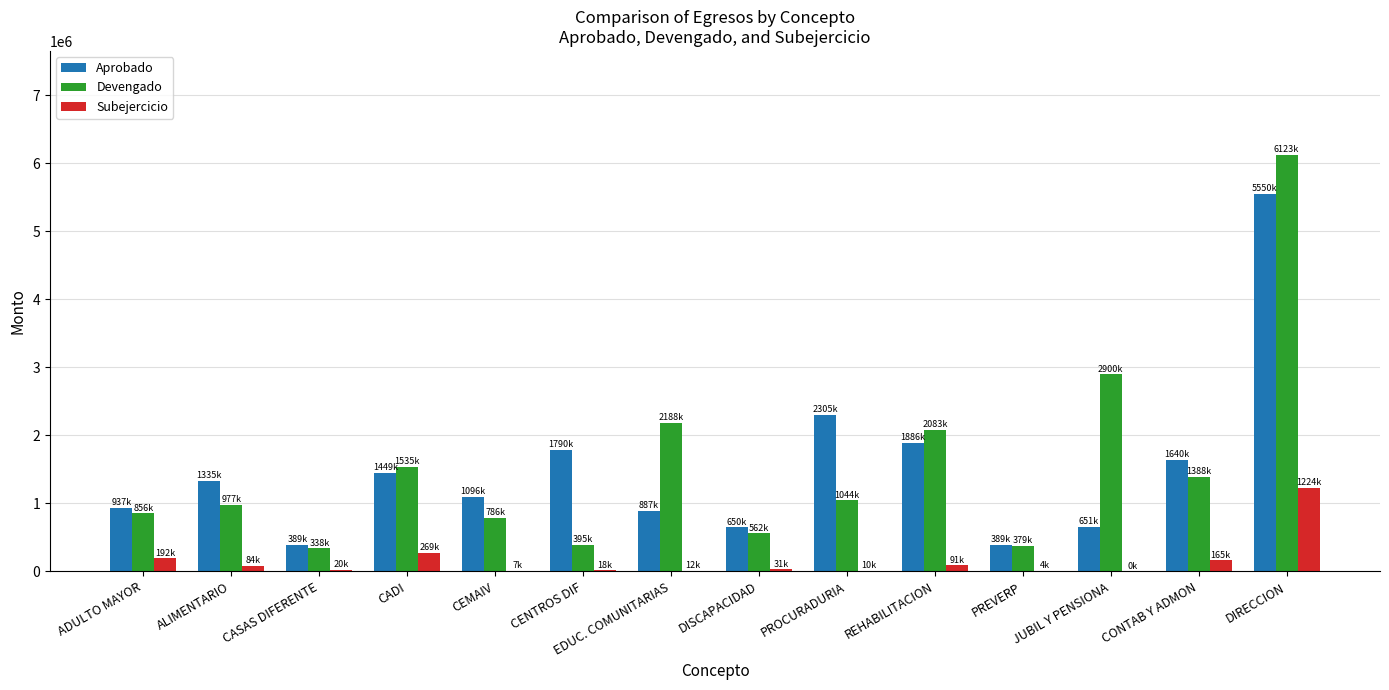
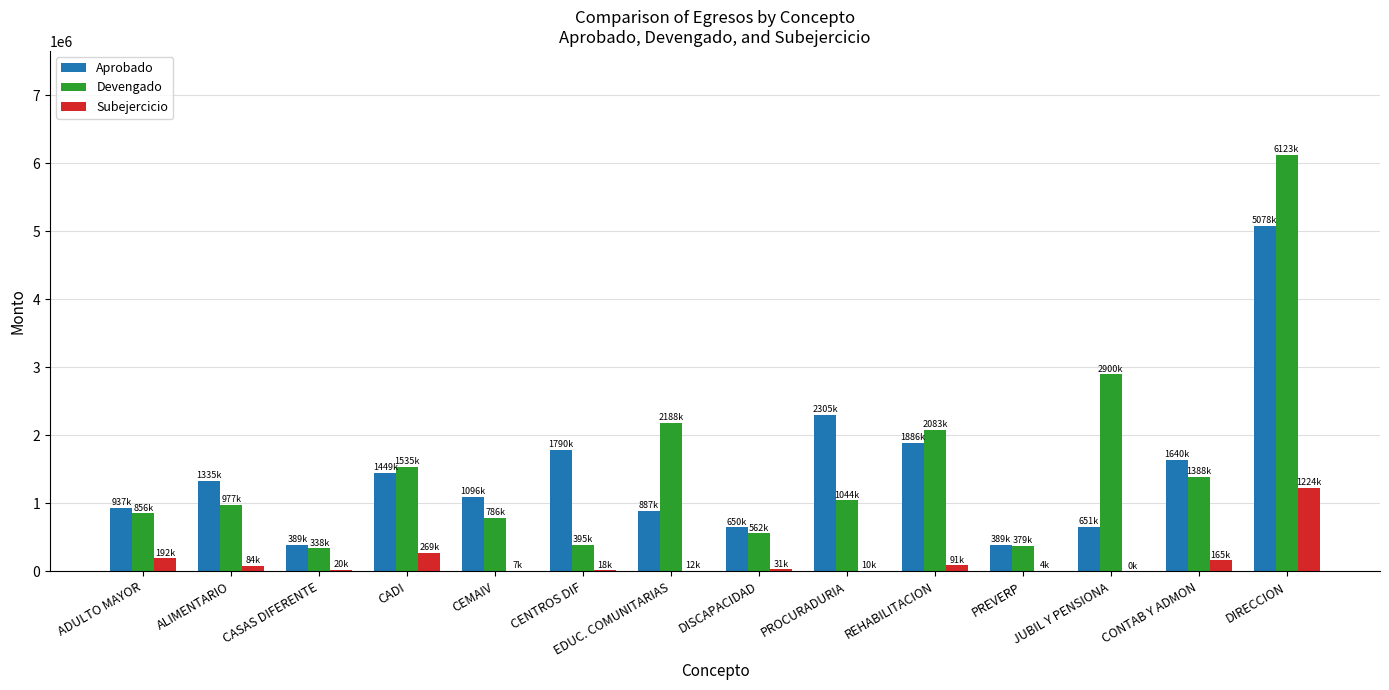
Aprobado, DIRECCION: 5550k -> 5078k
